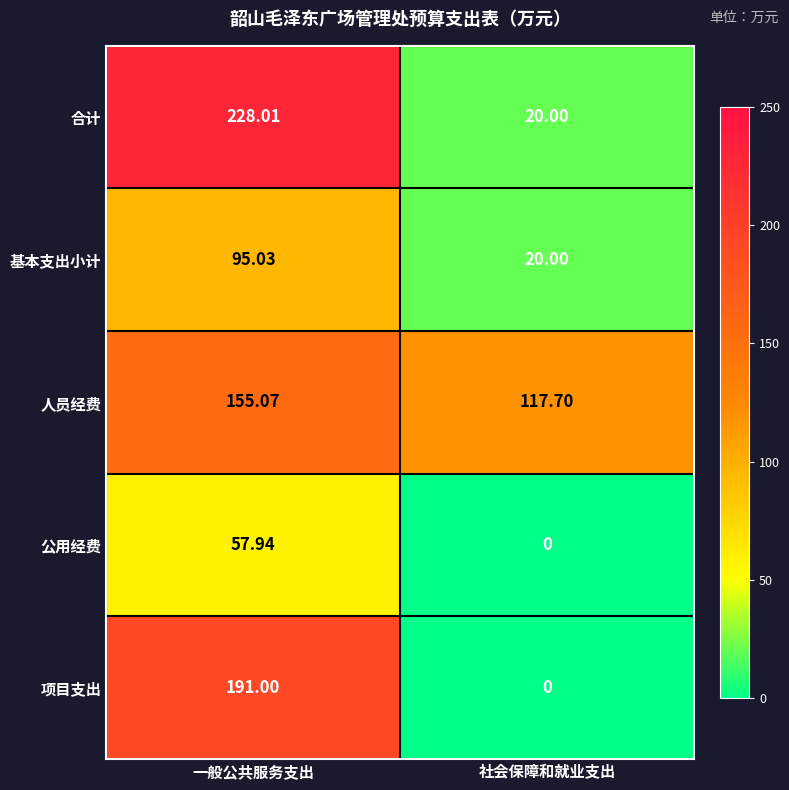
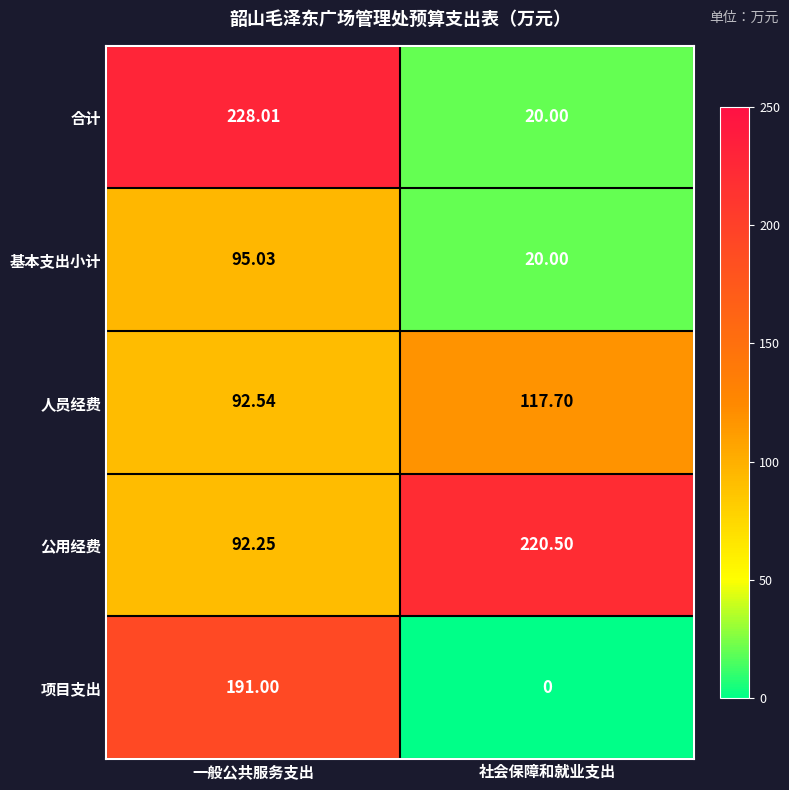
人员经费, 一般公共服务支出: 155.07 -> 92.54
公用经费, 一般公共服务支出: 57.94 -> 92.25
公用经费, 社会保障和就业支出: 0 -> 220.50
